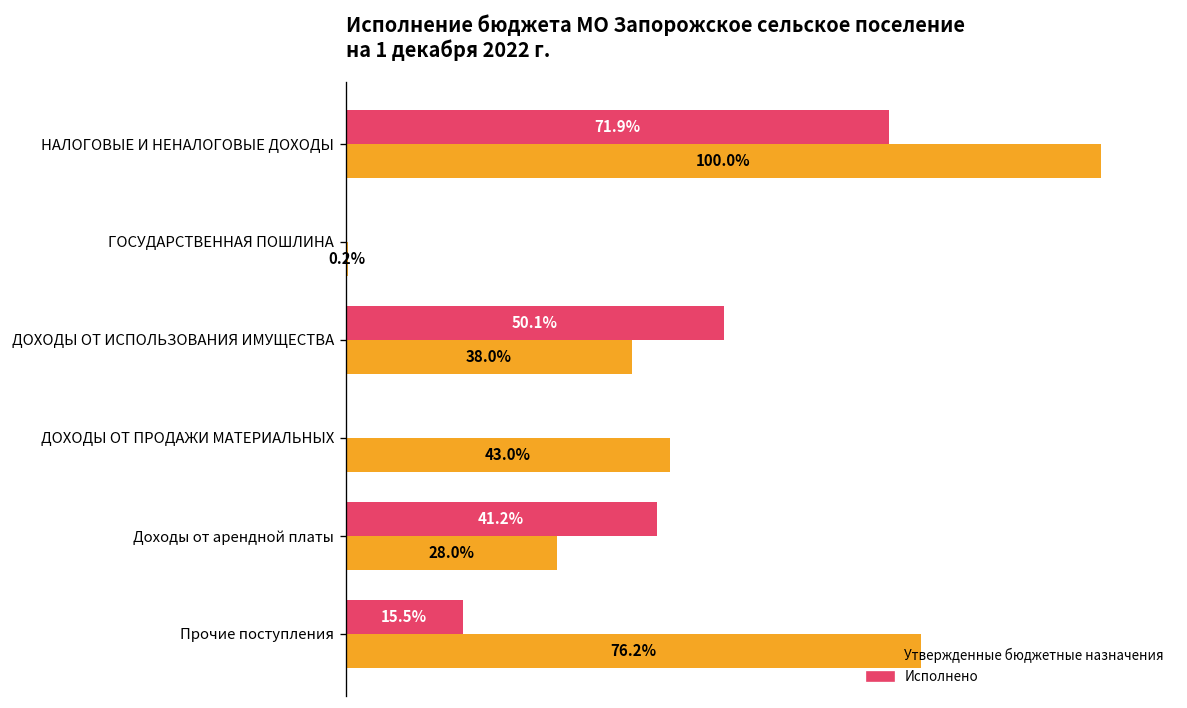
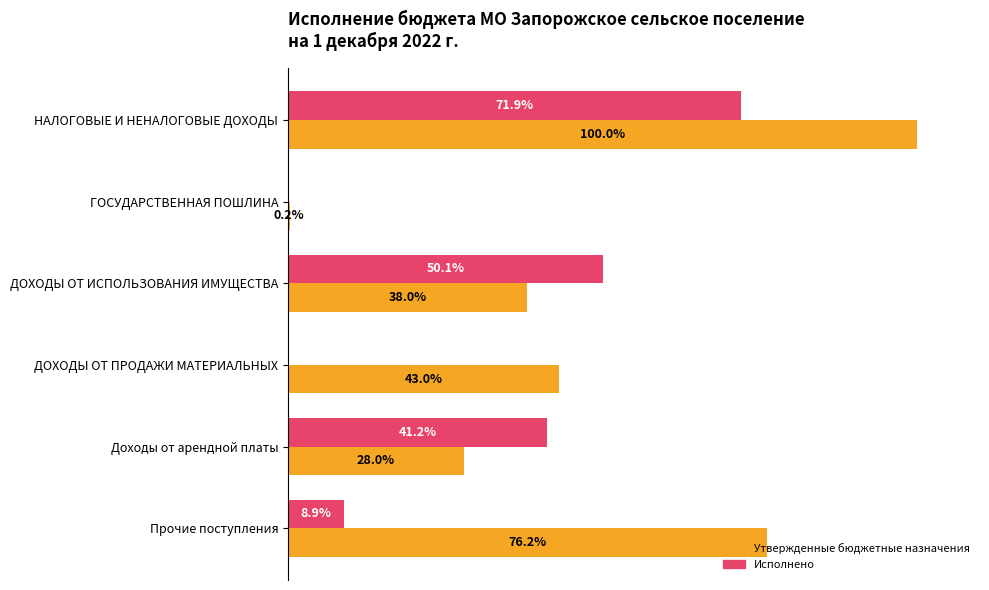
Исполнено, Прочие поступления: 15.5% -> 8.9%
